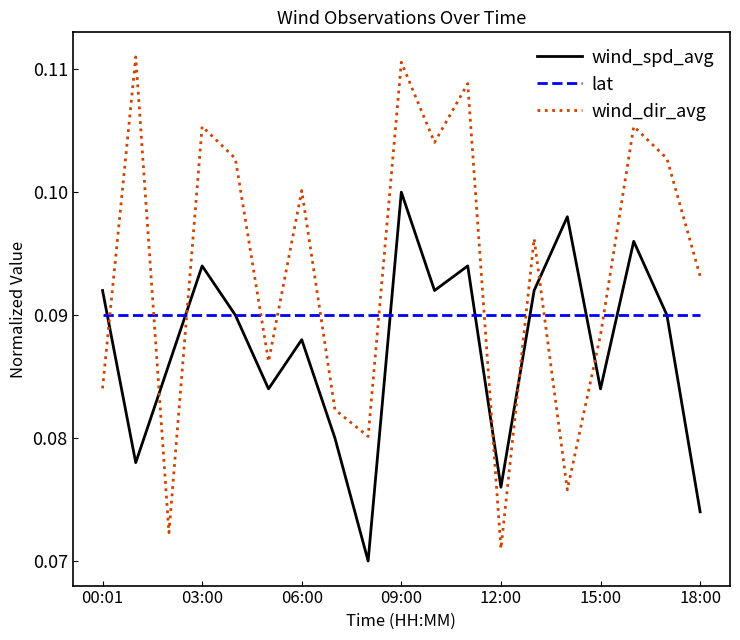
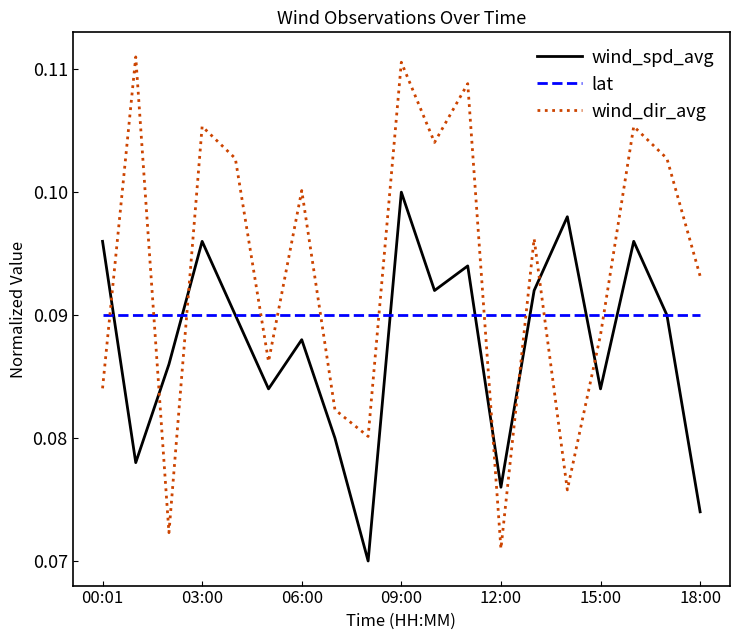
wind_spd_avg, 00:01: 0.0920 -> 0.0960
wind_spd_avg, 03:00: 0.0940 -> 0.0960
